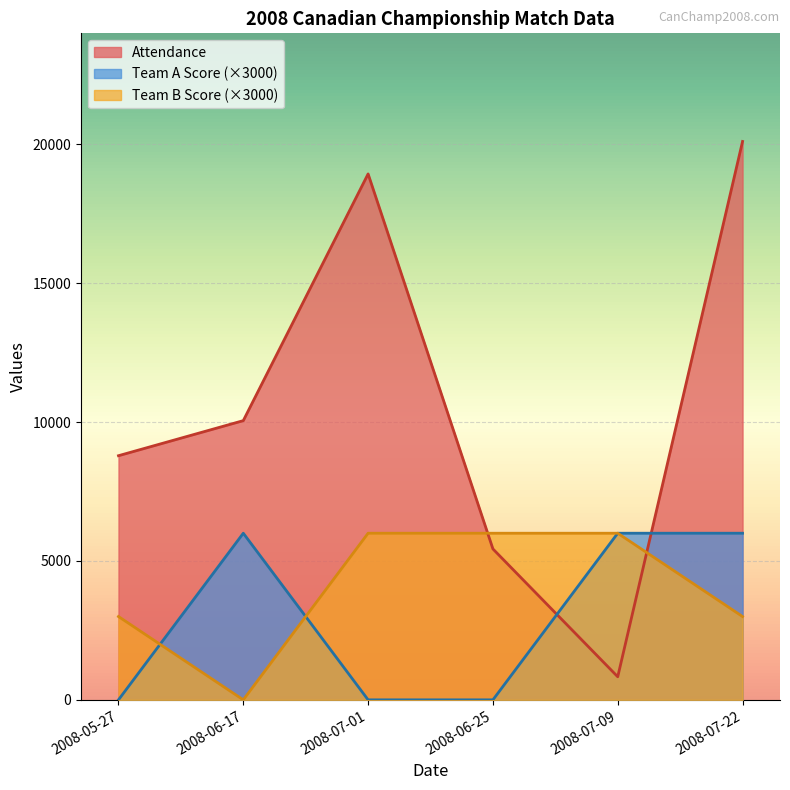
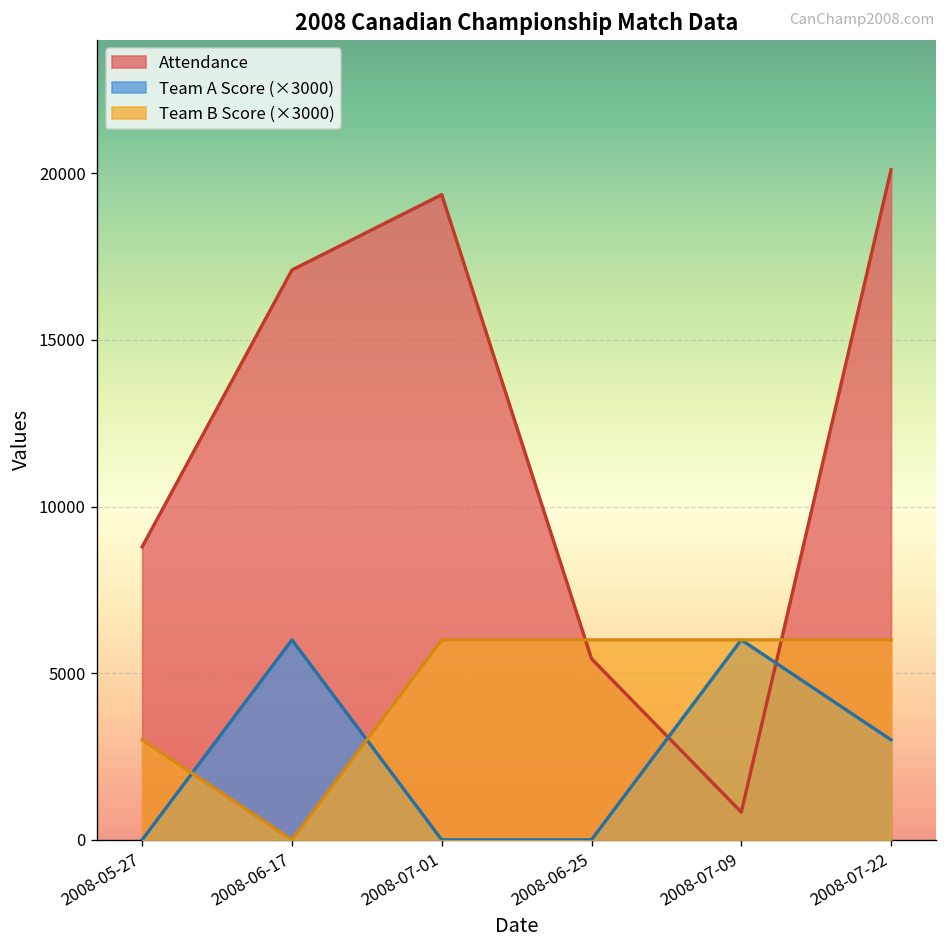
Attendance, 2008-06-17: 10100 -> 17100
Attendance, 2008-07-01: 18900 -> 19400
Team A Score (×3000), 2008-07-22: 6000 -> 3000
Team B Score (×3000), 2008-07-22: 3000 -> 6000
